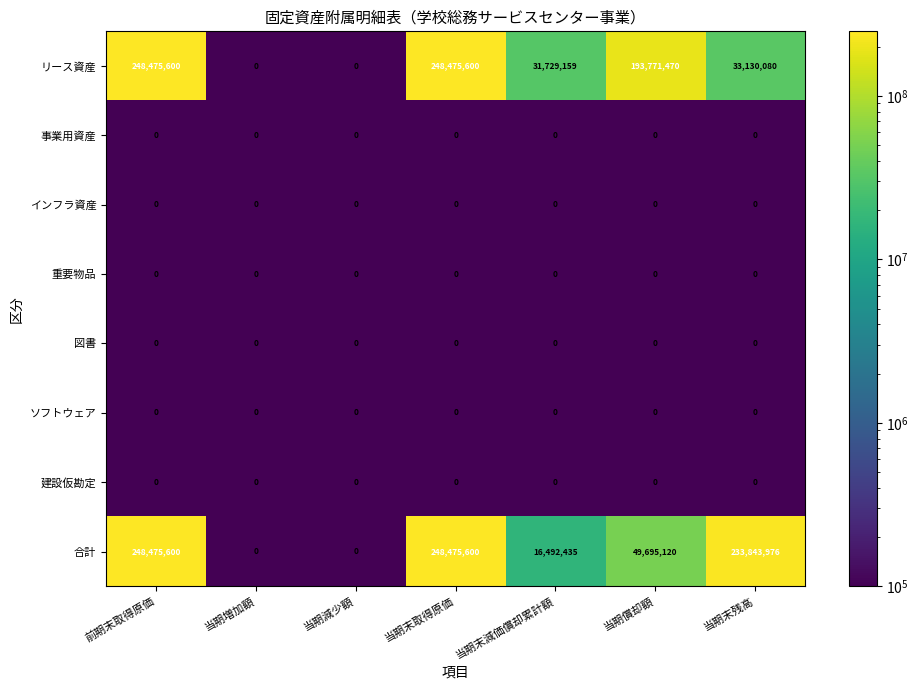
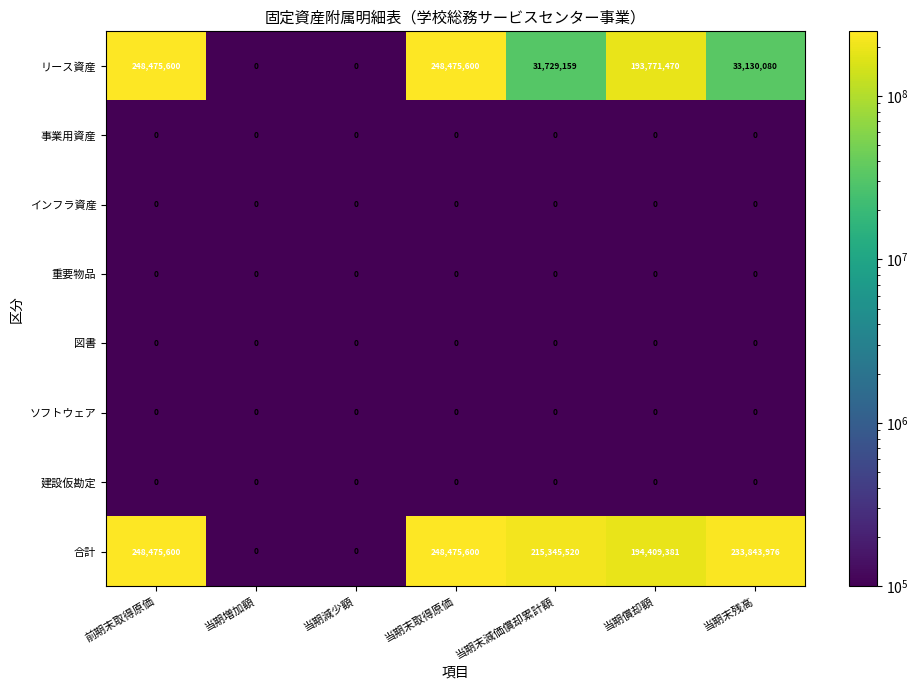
合計, 当期末減価償却累計額: 16,492,435 -> 215,345,520
合計, 当期償却額: 49,695,120 -> 194,409,381
